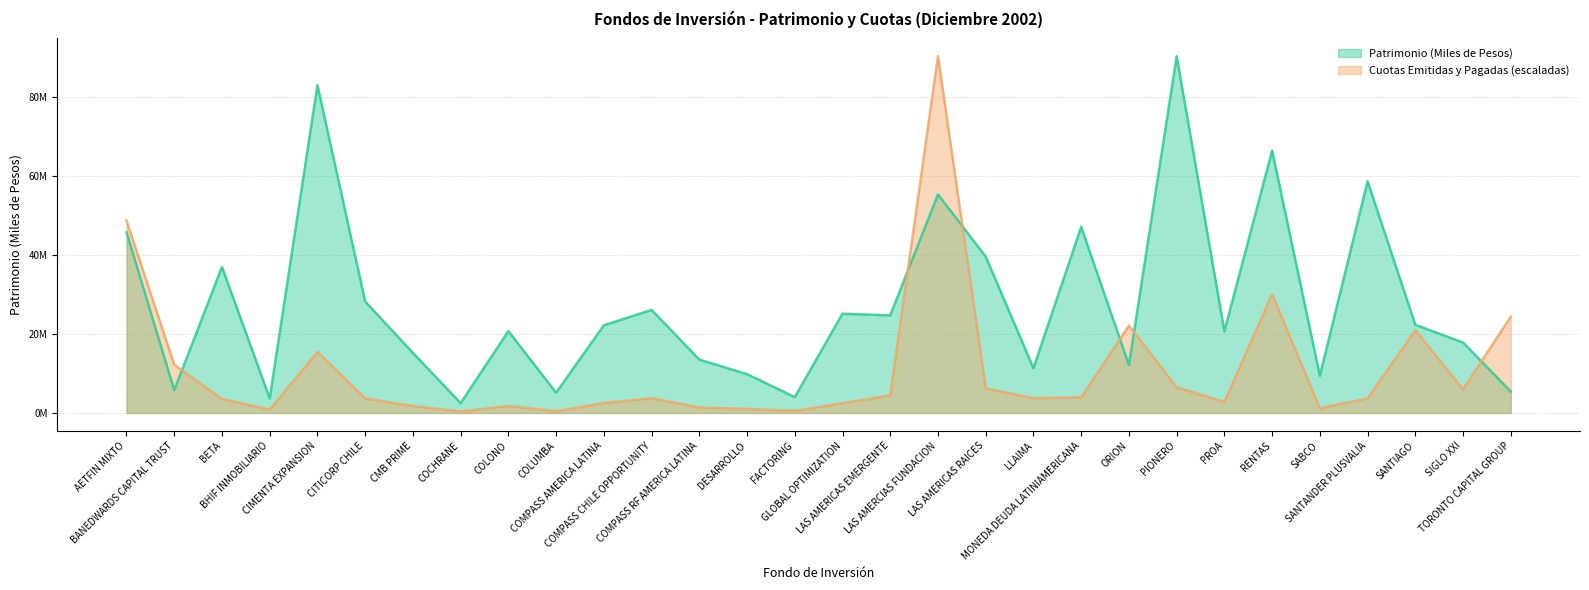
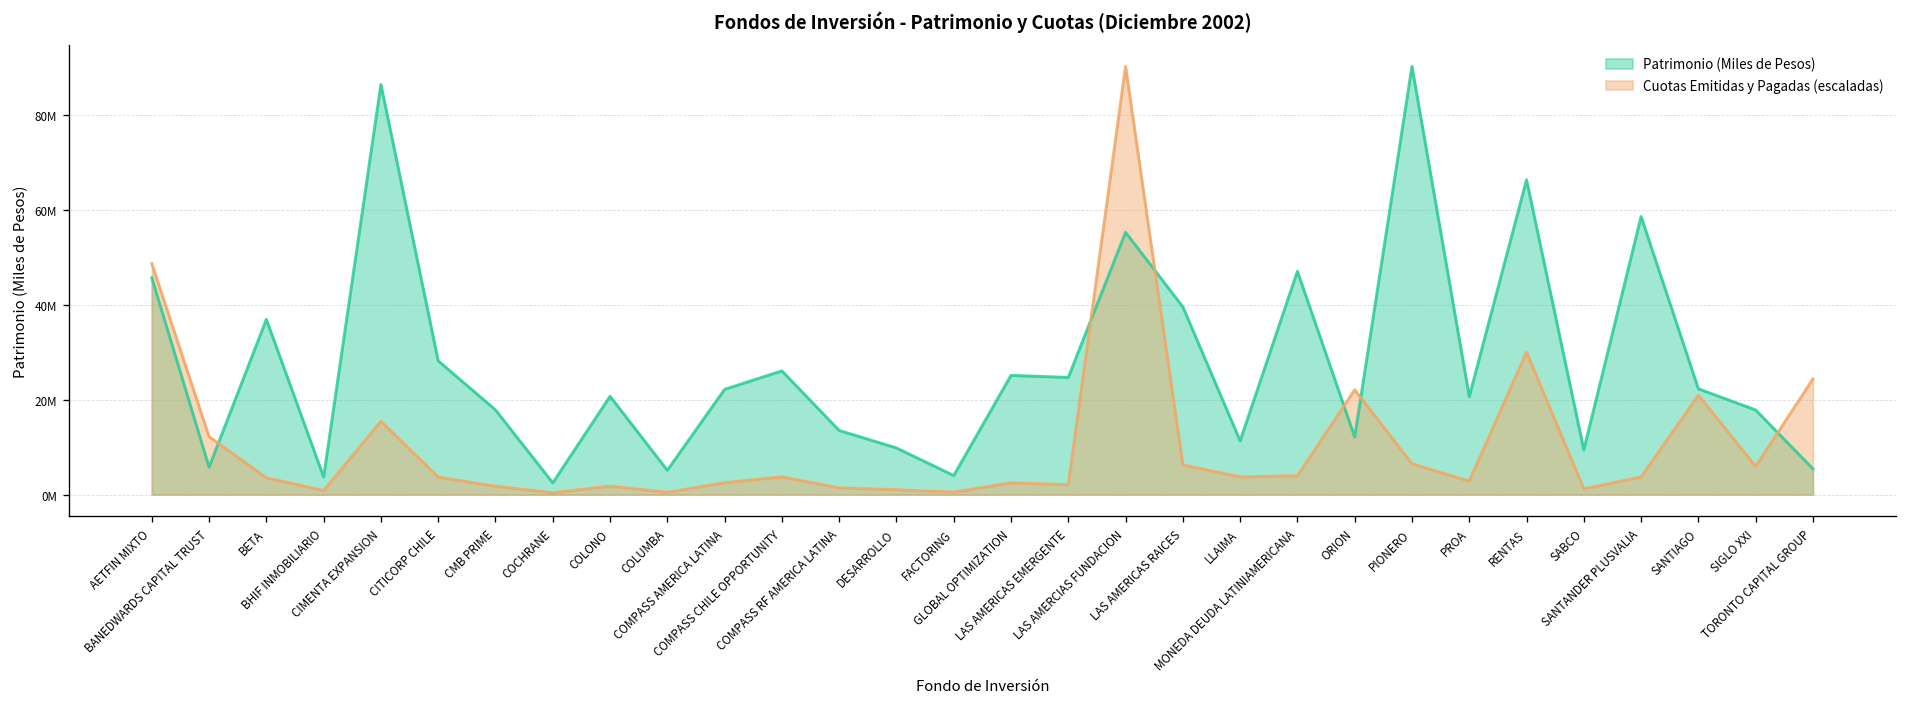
Patrimonio (Miles de Pesos), CIMENTA EXPANSION: 83000000 -> 86000000
Patrimonio (Miles de Pesos), CMB PRIME: 15000000 -> 18000000
Cuotas Emitidas y Pagadas (escaladas), LAS AMERICAS EMERGENTE: 4000000 -> 2000000
